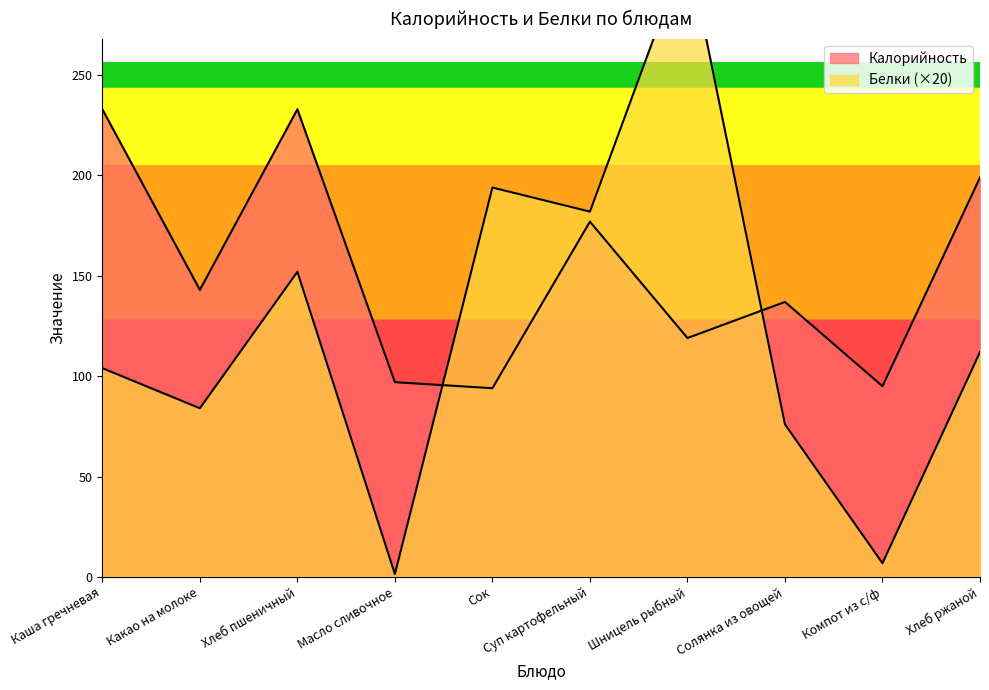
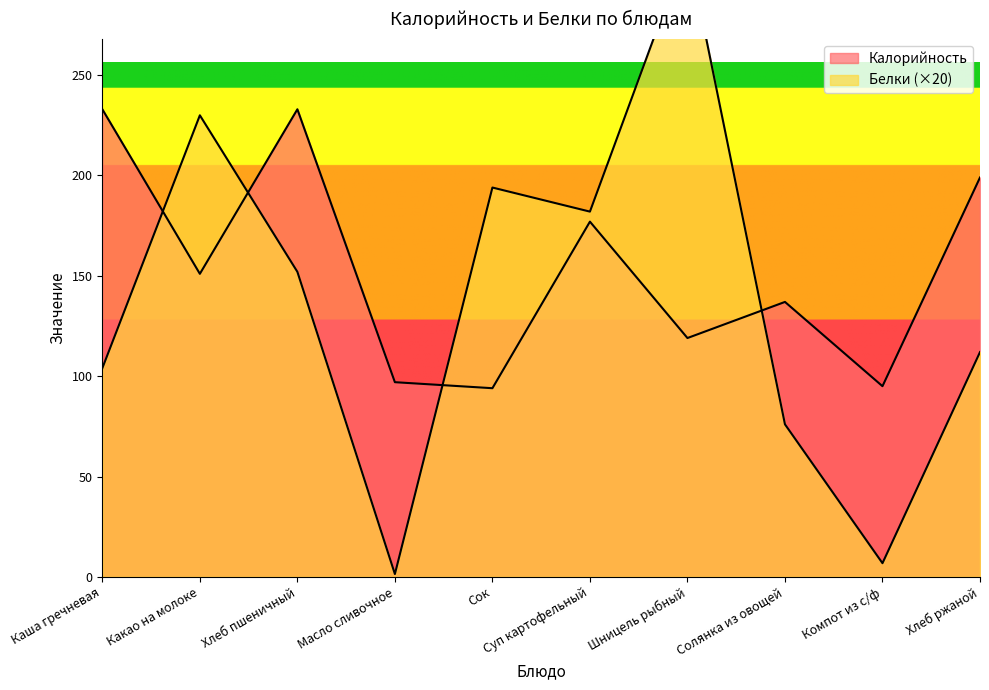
Калорийность, Какао на молоке: 143 -> 151
Белки (×20), Какао на молоке: 84 -> 230
